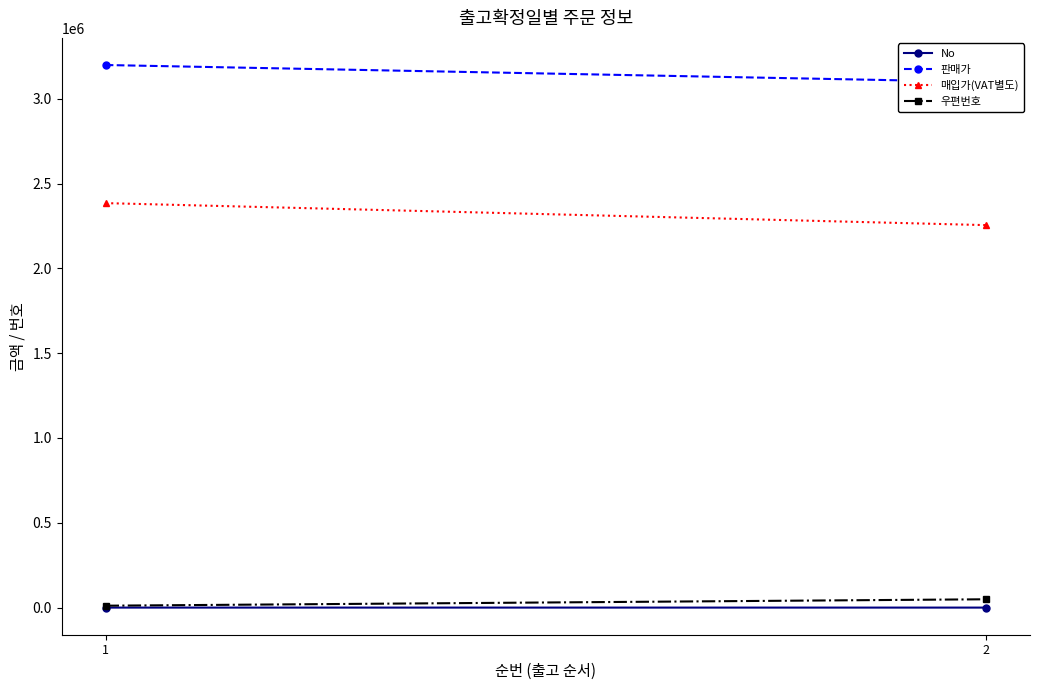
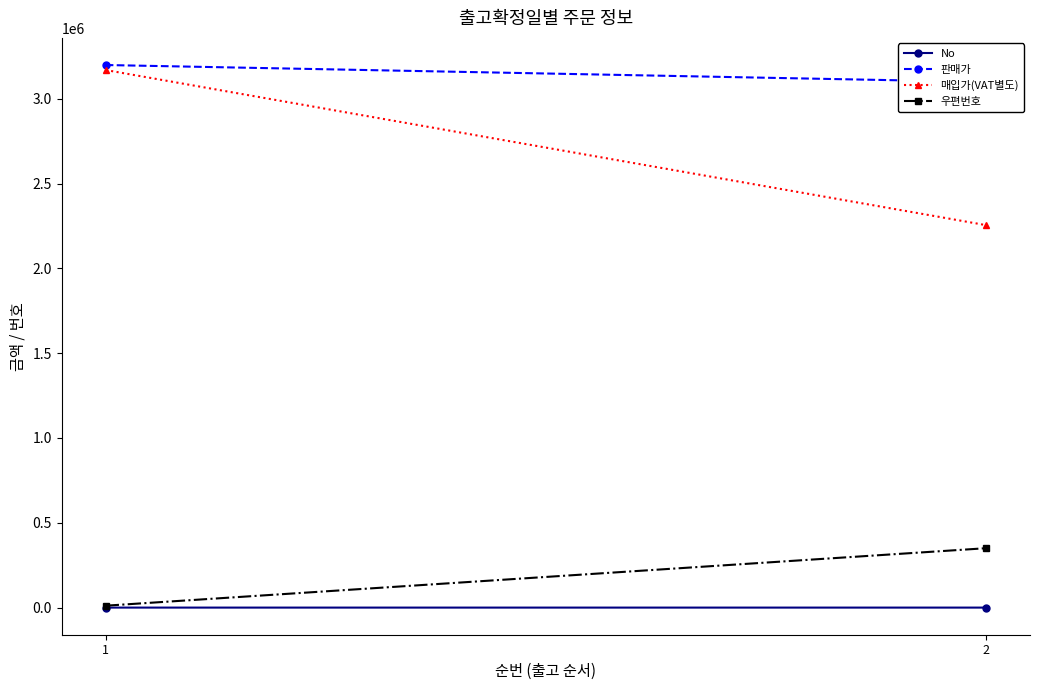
매입가(VAT별도), 1: 2380000 -> 3170000
우편번호, 2: 50000 -> 350000
